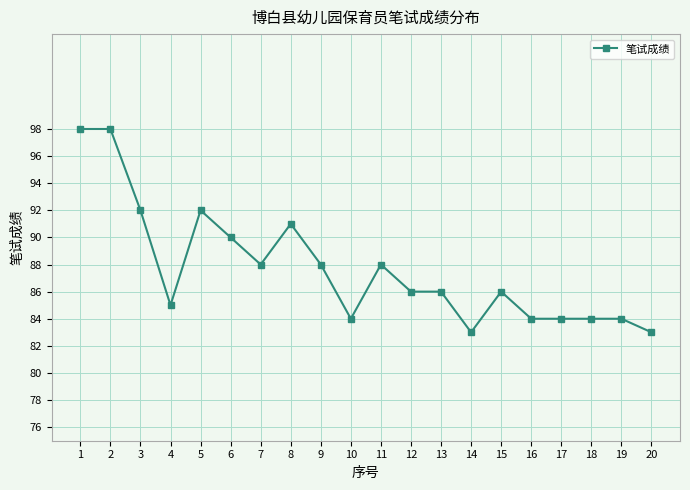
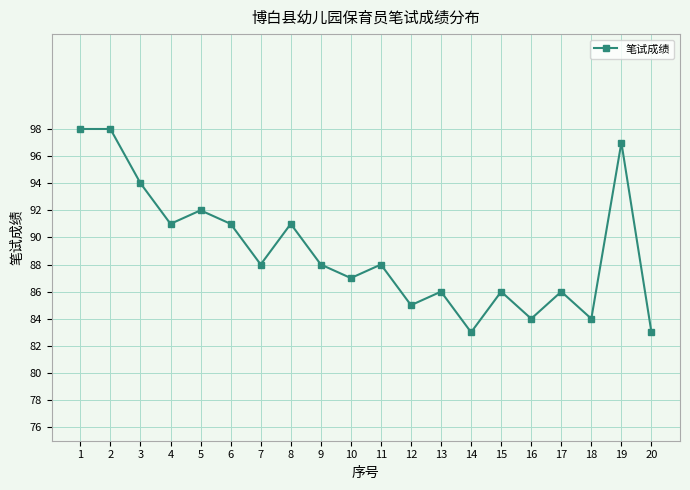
3: 92 -> 94
4: 85 -> 91
6: 90 -> 91
10: 84 -> 87
12: 86 -> 85
17: 84 -> 86
19: 84 -> 97
